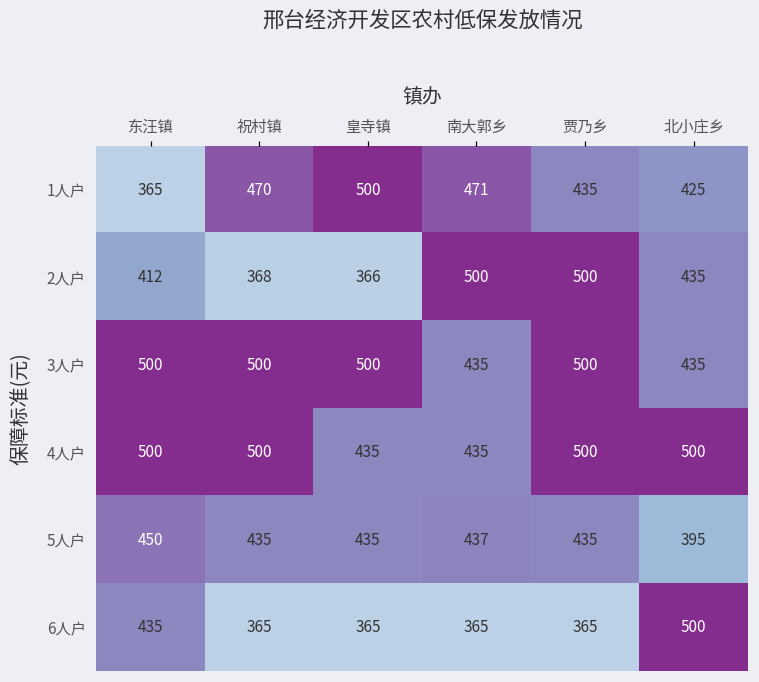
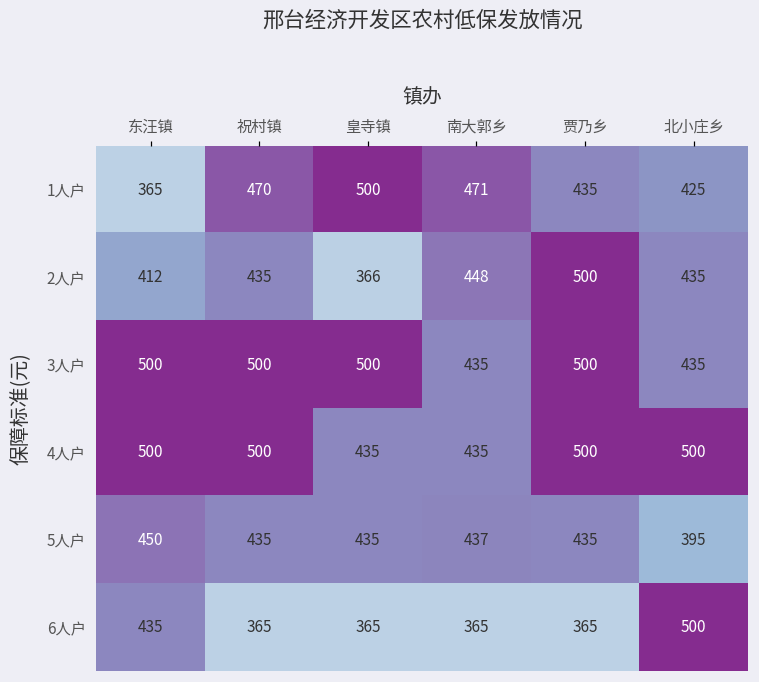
2人户, 祝村镇: 368 -> 435
2人户, 南大郭乡: 500 -> 448
